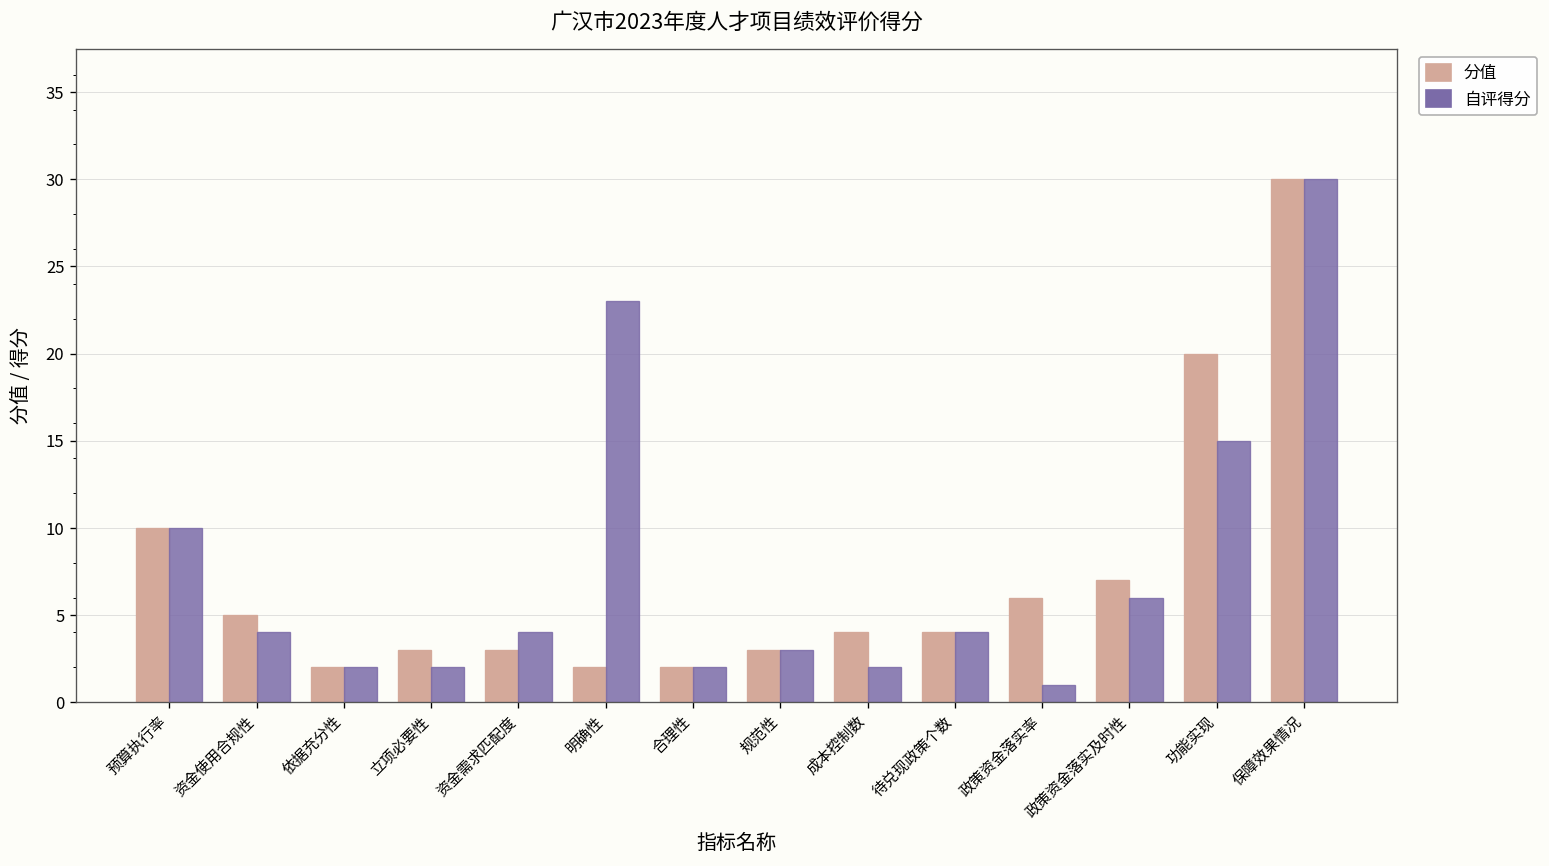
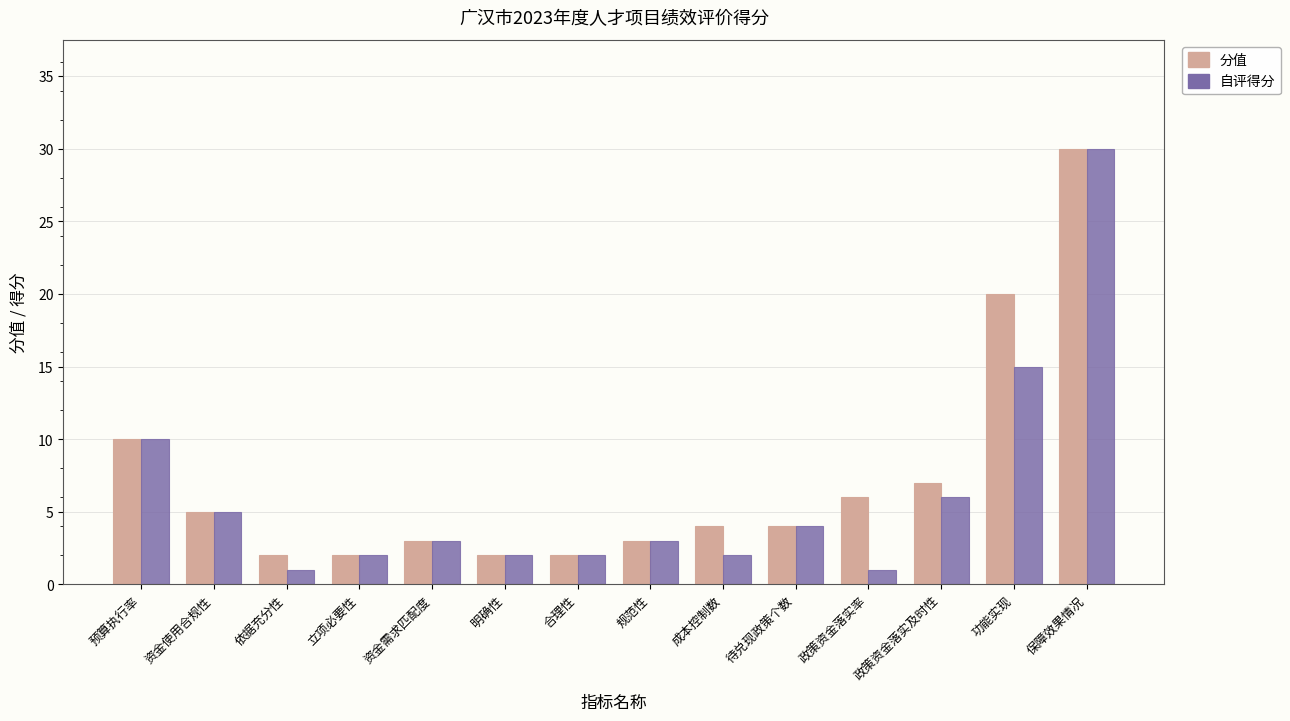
自评得分, 资金使用合规性: 4 -> 5
自评得分, 依据充分性: 2 -> 1
分值, 立项必要性: 3 -> 2
自评得分, 资金需求匹配度: 4 -> 3
自评得分, 明确性: 23 -> 2
